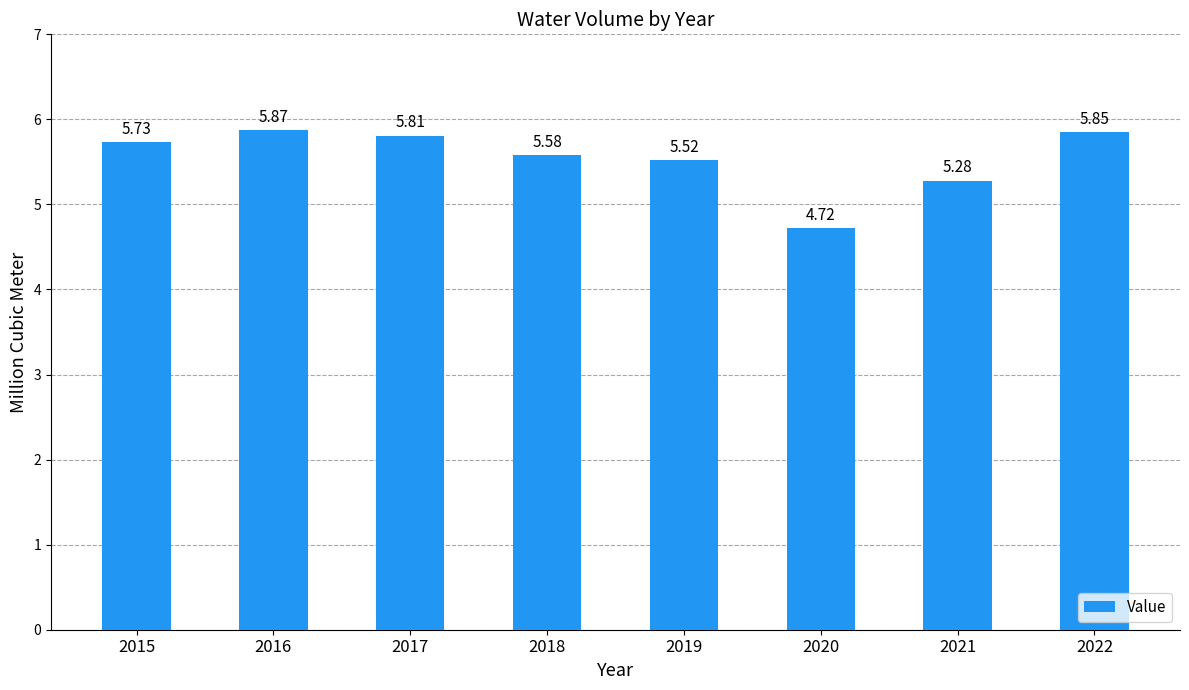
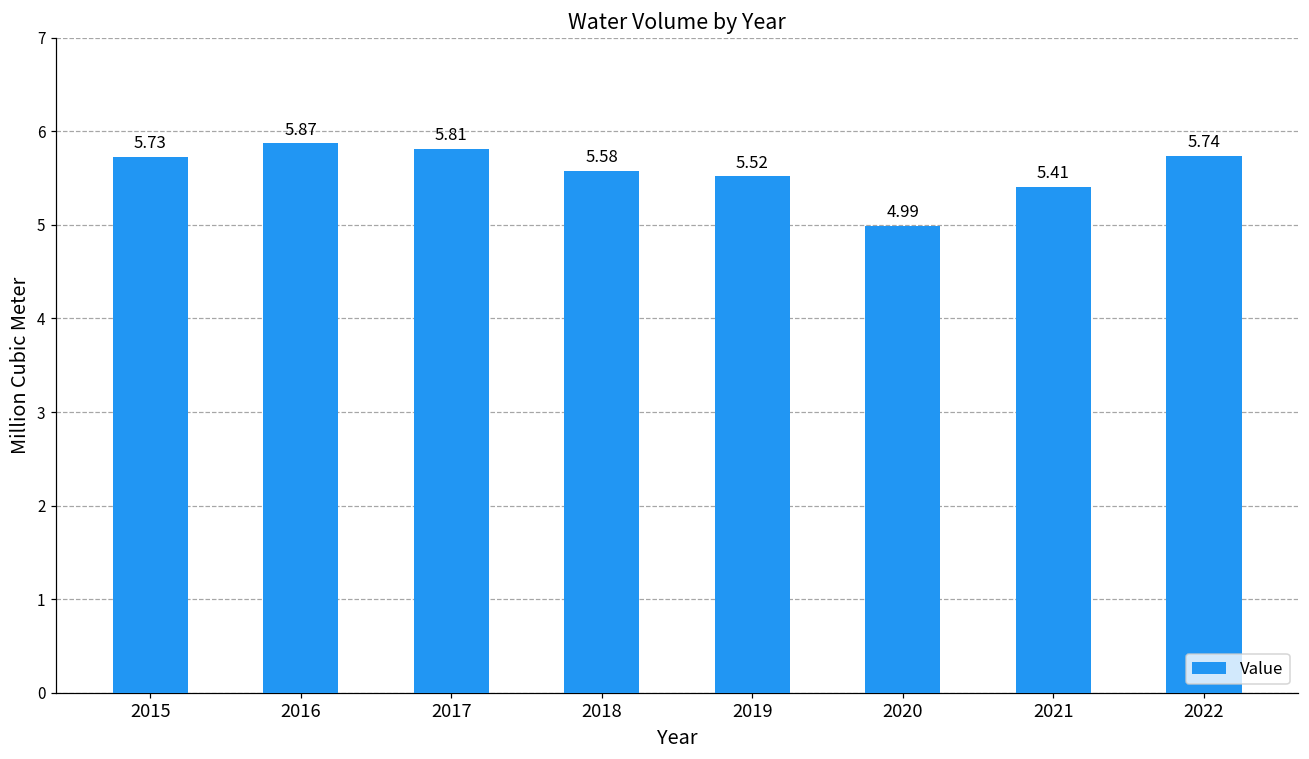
2020: 4.72 -> 4.99
2021: 5.28 -> 5.41
2022: 5.85 -> 5.74
